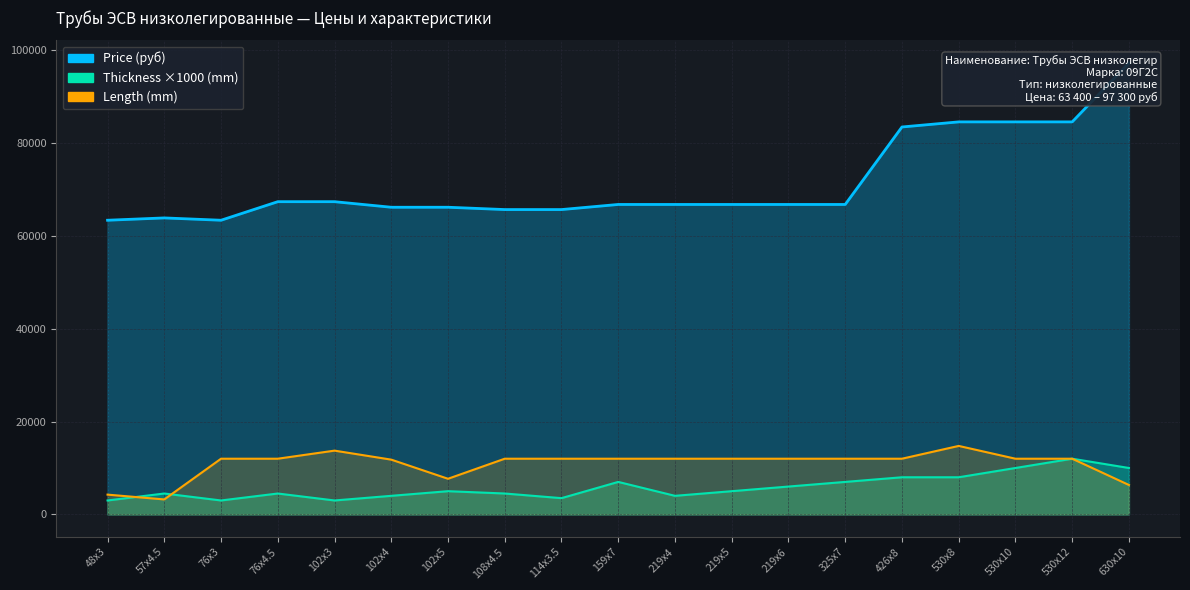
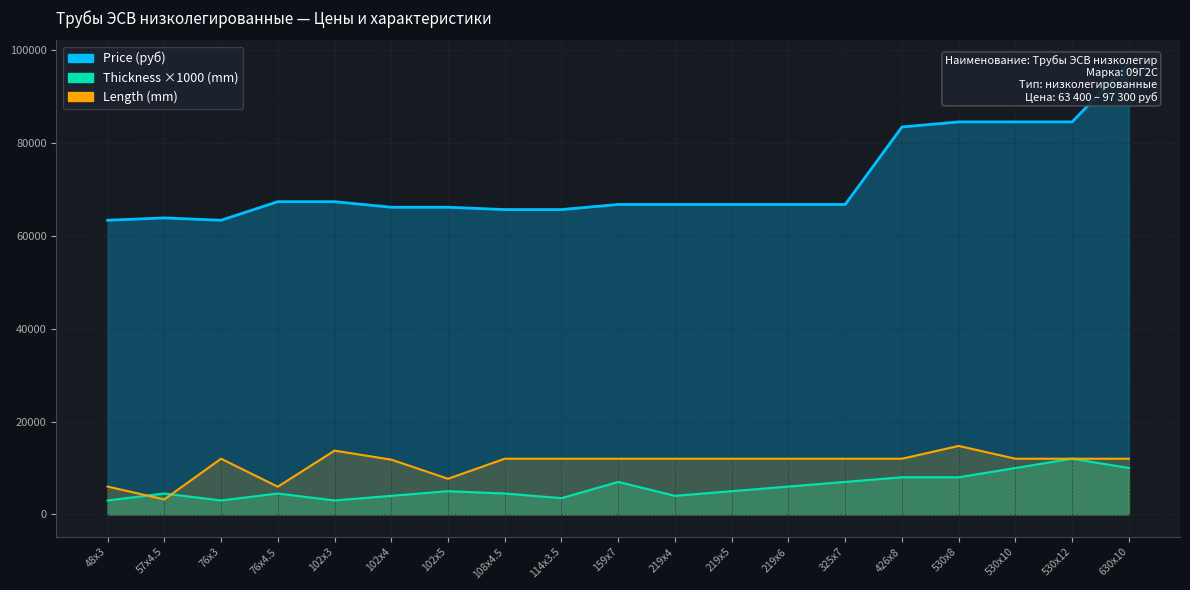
Length (mm), 48x3: 4000 -> 6000
Length (mm), 76x4.5: 12000 -> 6000
Length (mm), 630x10: 6000 -> 12000
